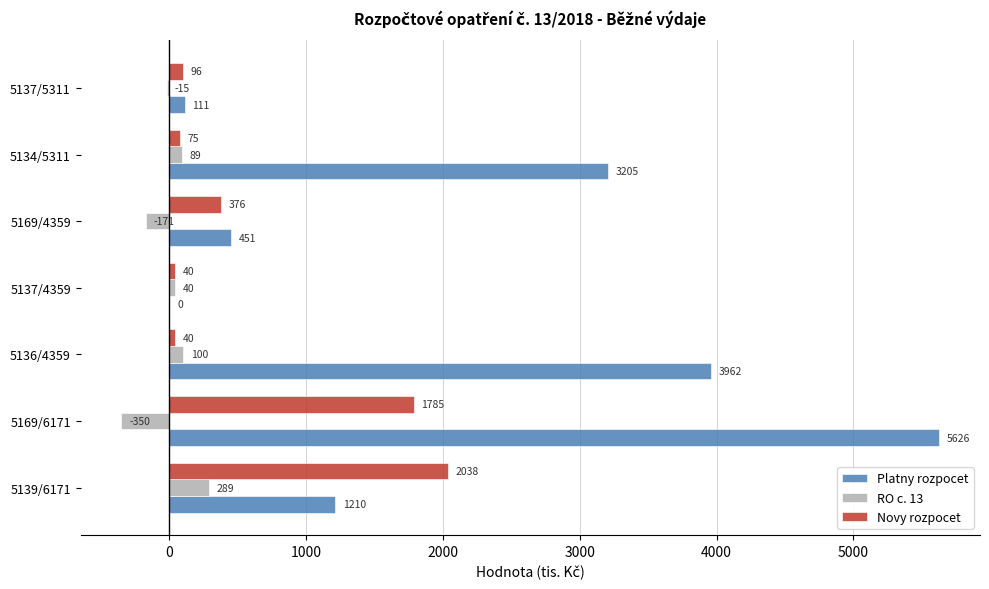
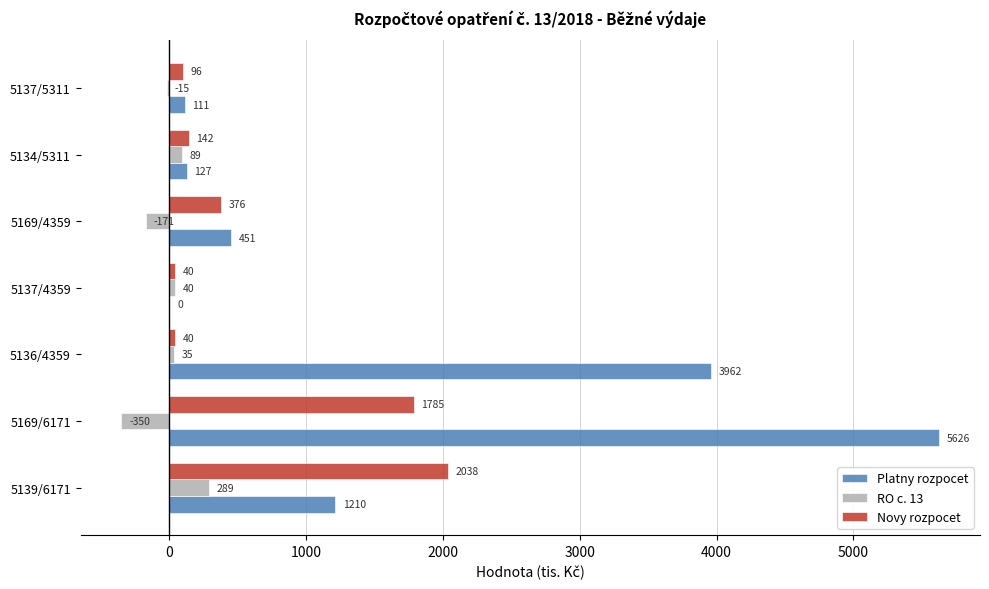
Novy rozpocet, 5134/5311: 75 -> 142
Platny rozpocet, 5134/5311: 3205 -> 127
RO c. 13, 5136/4359: 100 -> 35
